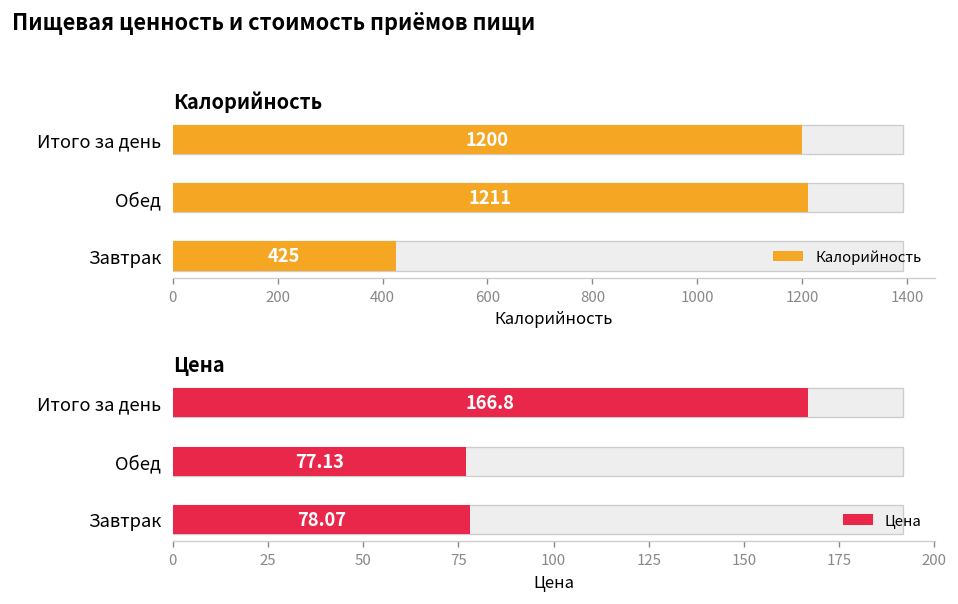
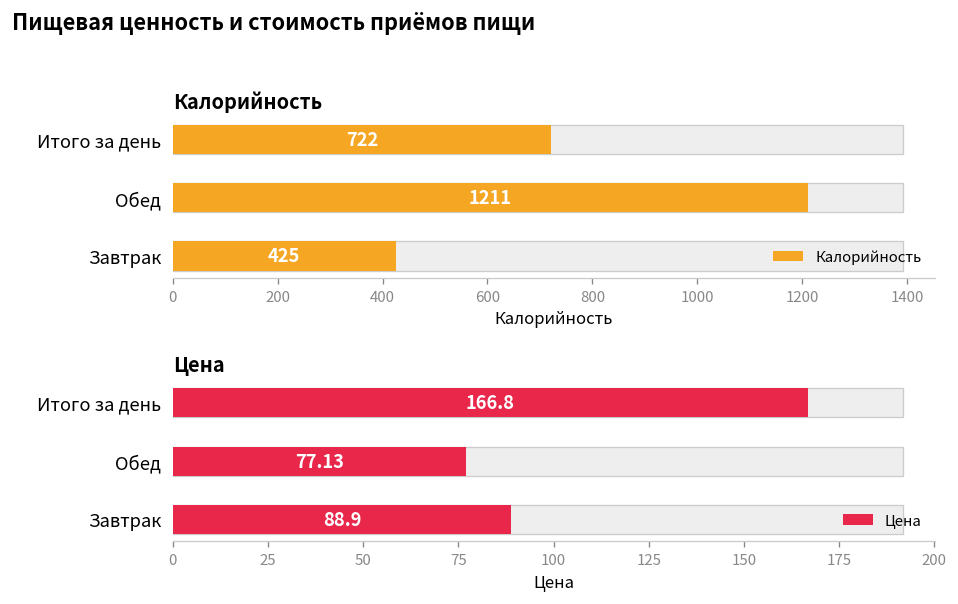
Калорийность, Калорийность, Итого за день: 1200 -> 722
Цена, Цена, Завтрак: 78.07 -> 88.9
